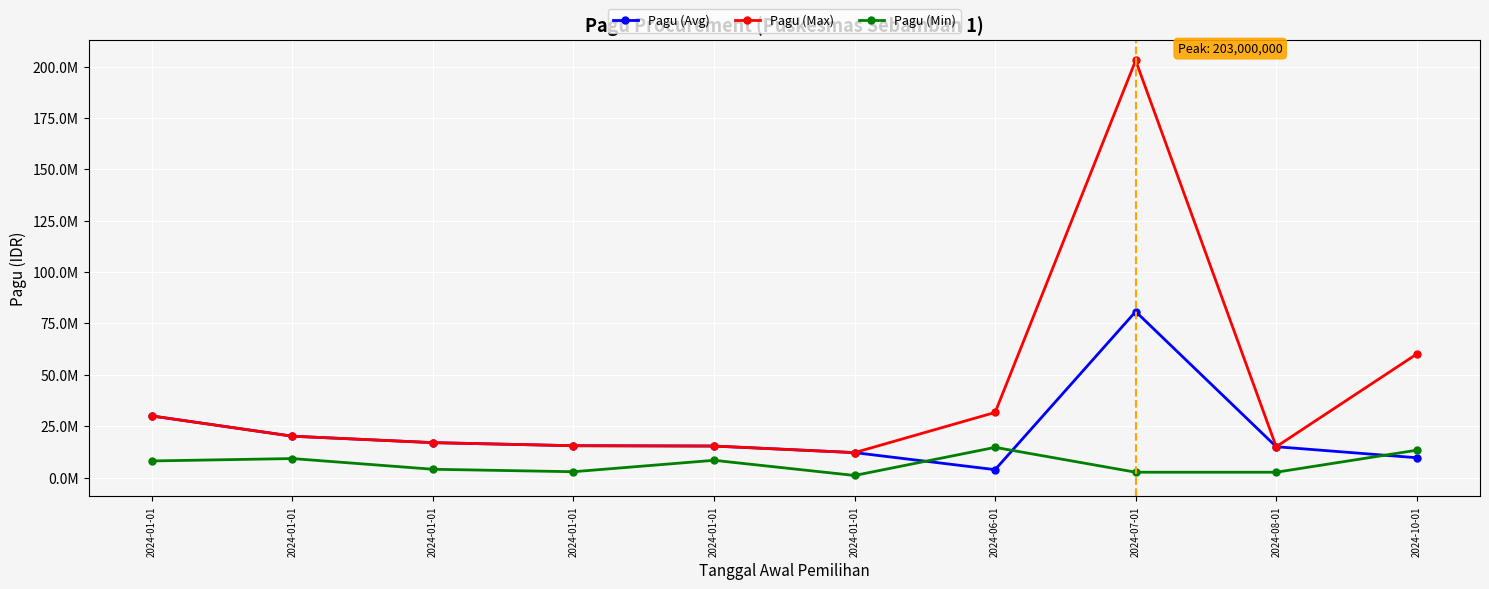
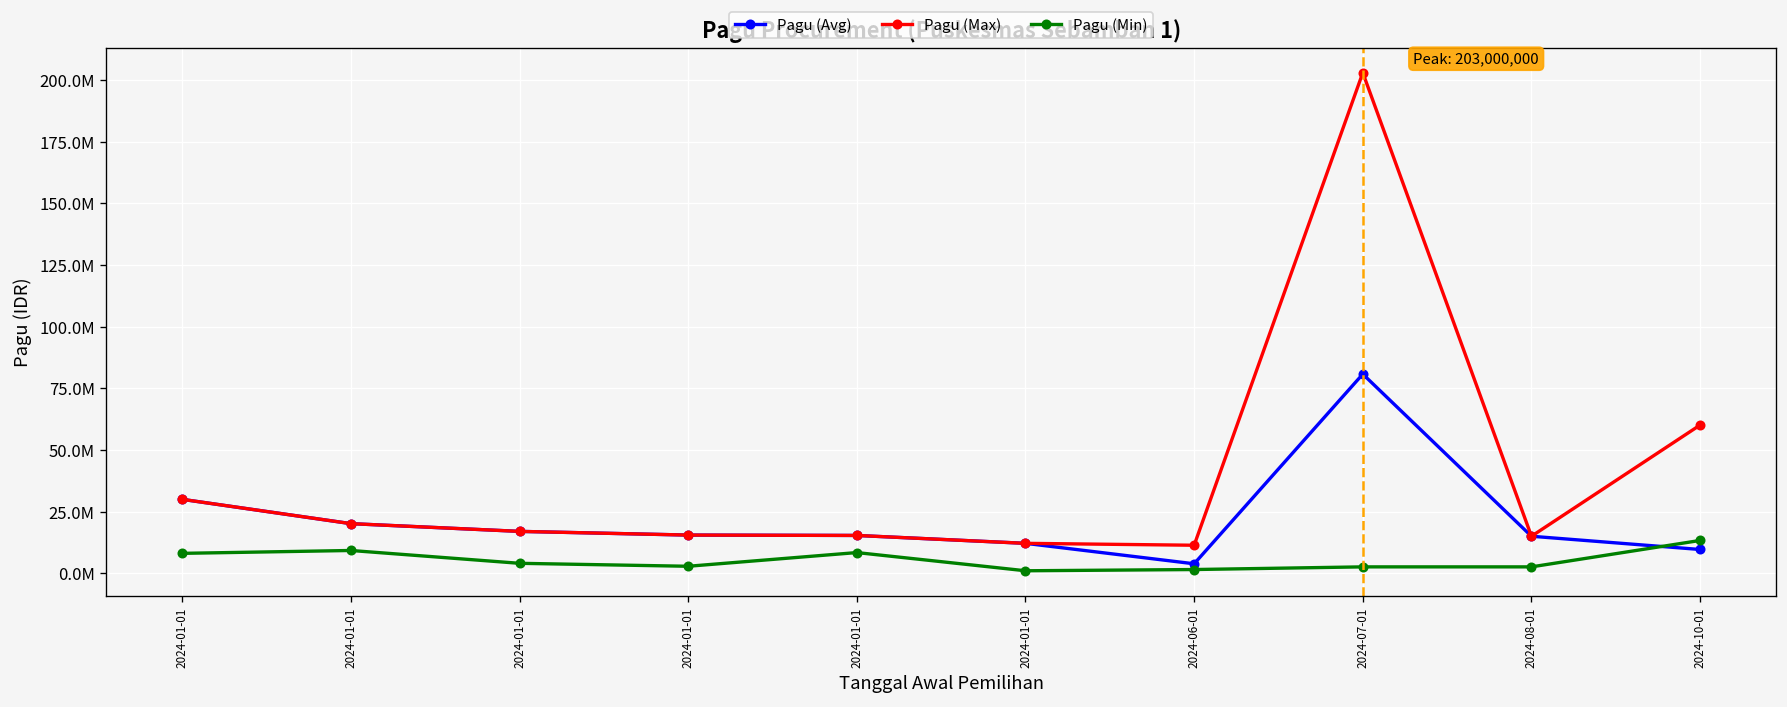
Pagu (Max), 2024-06-01: 32000000 -> 11000000
Pagu (Min), 2024-06-01: 15000000 -> 2000000
